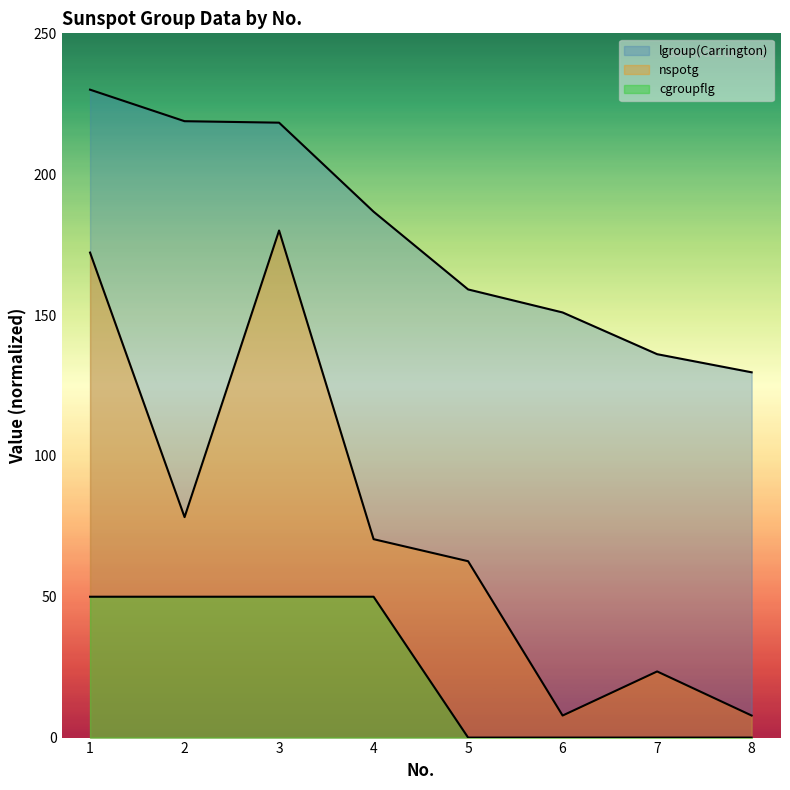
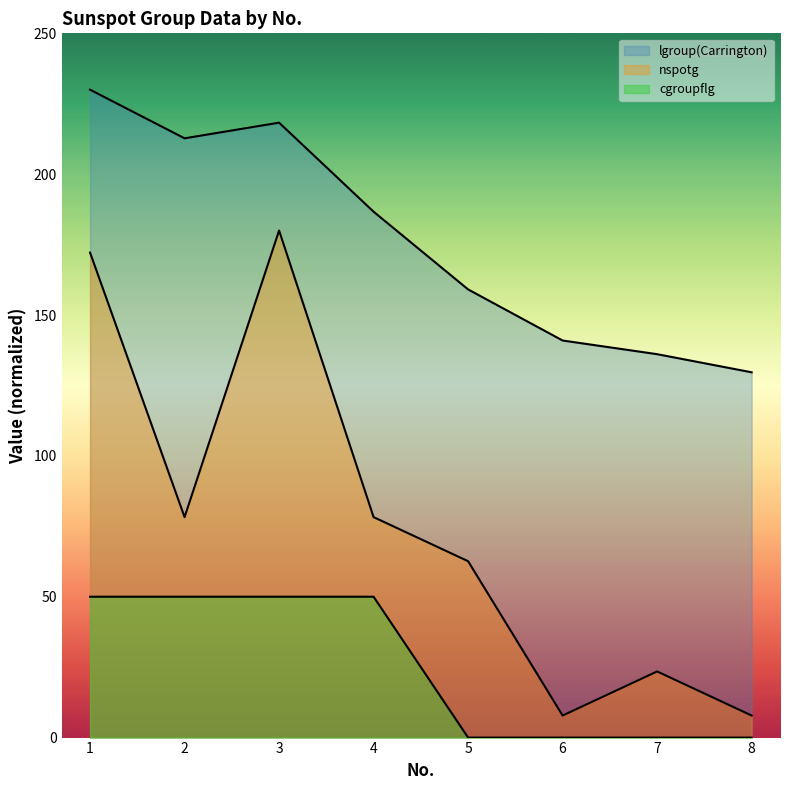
lgroup(Carrington), 2: 219 -> 213
nspotg, 4: 70 -> 78
lgroup(Carrington), 6: 151 -> 141
